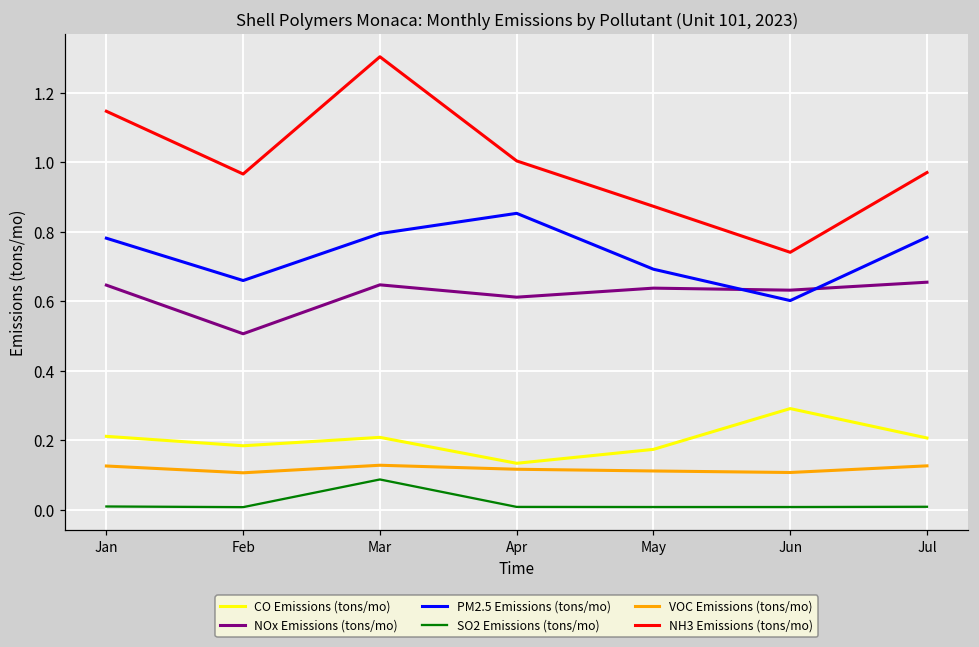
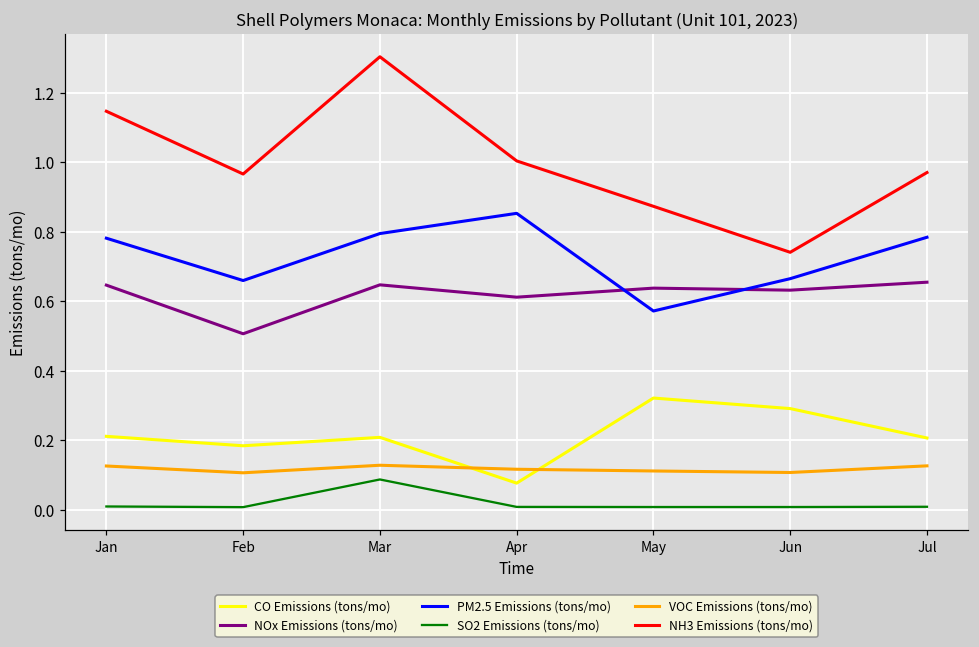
CO Emissions (tons/mo), Apr: 0.13 -> 0.08
CO Emissions (tons/mo), May: 0.17 -> 0.32
PM2.5 Emissions (tons/mo), May: 0.69 -> 0.57
PM2.5 Emissions (tons/mo), Jun: 0.60 -> 0.67
